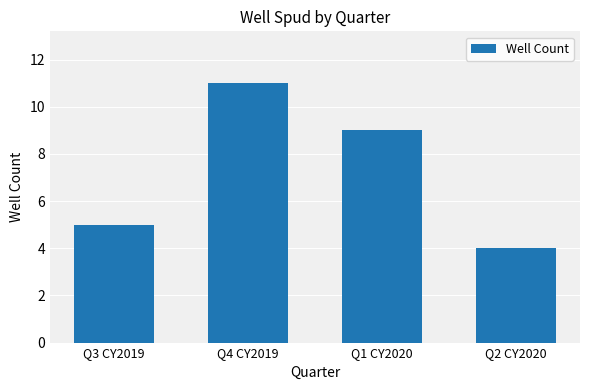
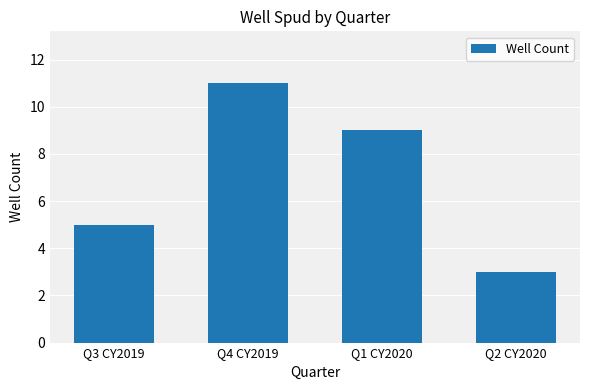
Q2 CY2020: 4 -> 3
